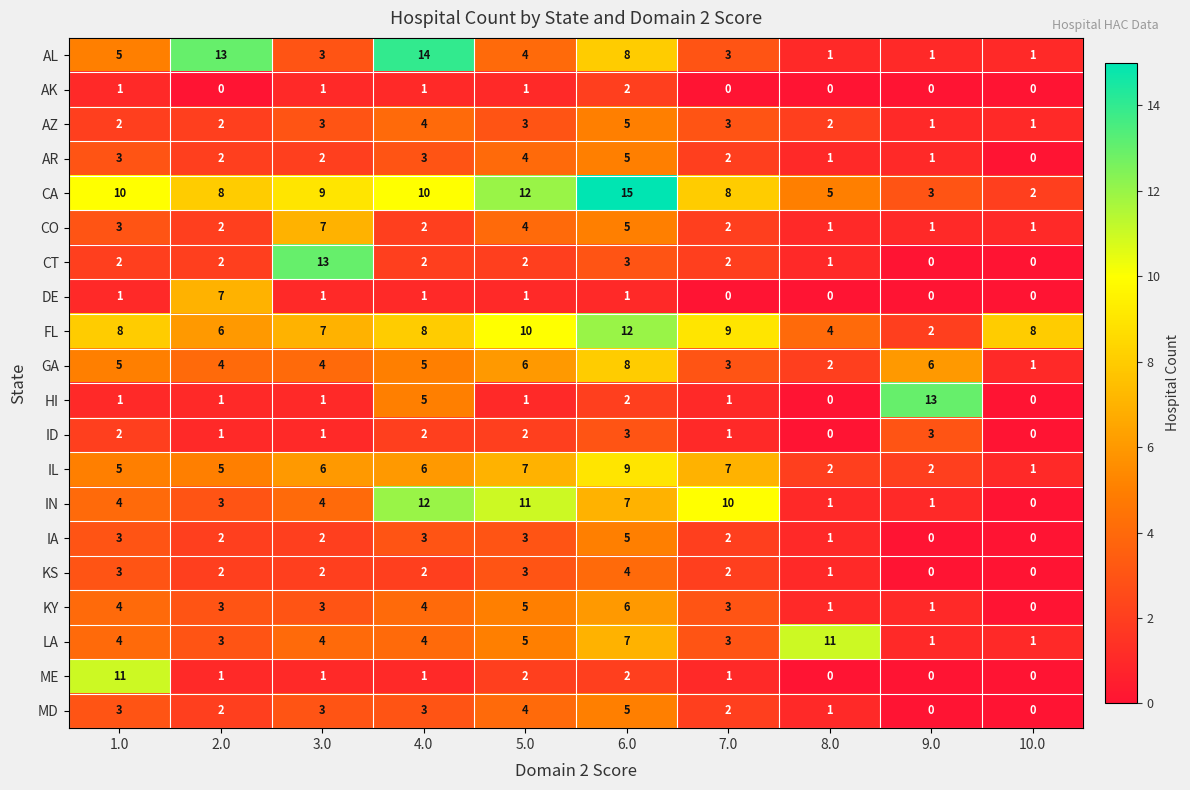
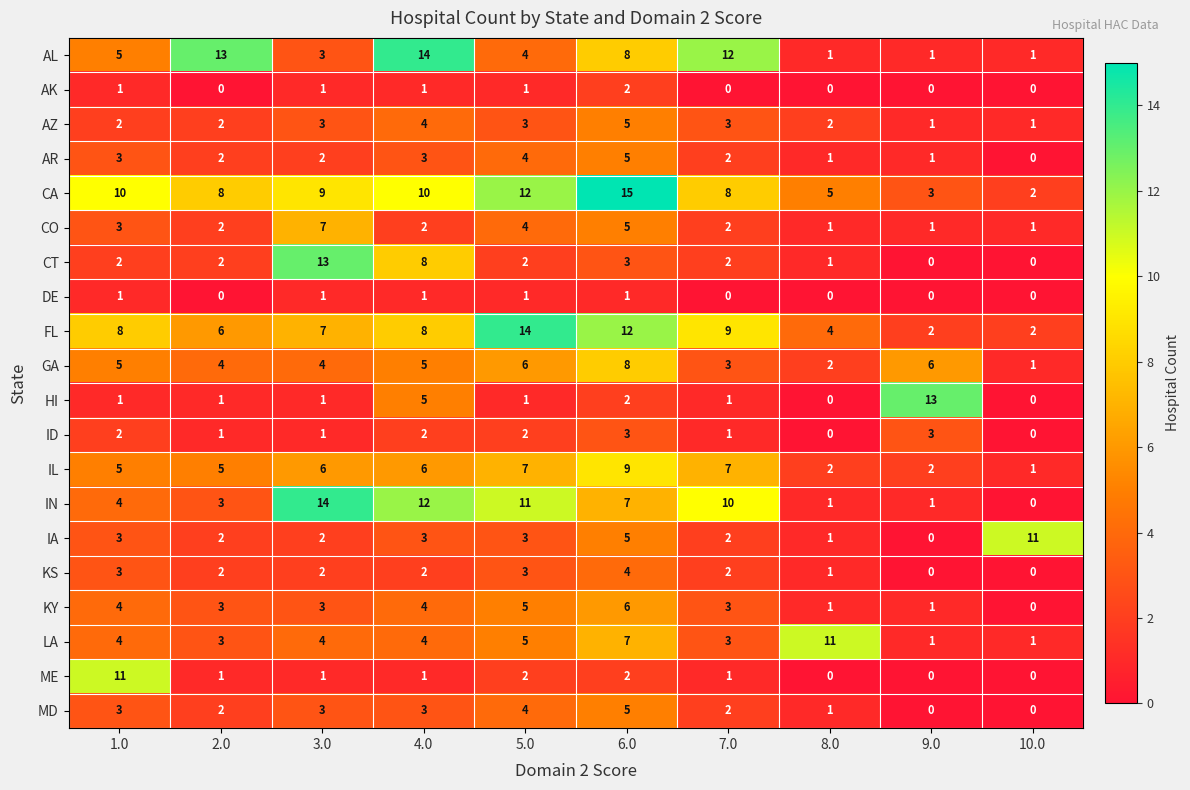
AL, 7.0: 3 -> 12
CT, 4.0: 2 -> 8
DE, 2.0: 7 -> 0
FL, 5.0: 10 -> 14
FL, 10.0: 8 -> 2
IN, 3.0: 4 -> 14
IA, 10.0: 0 -> 11
